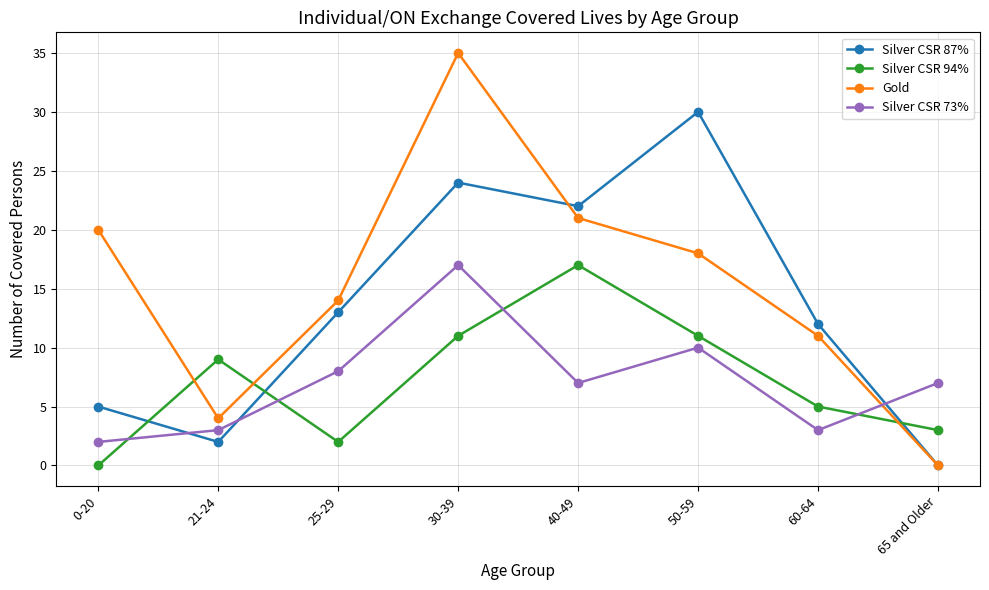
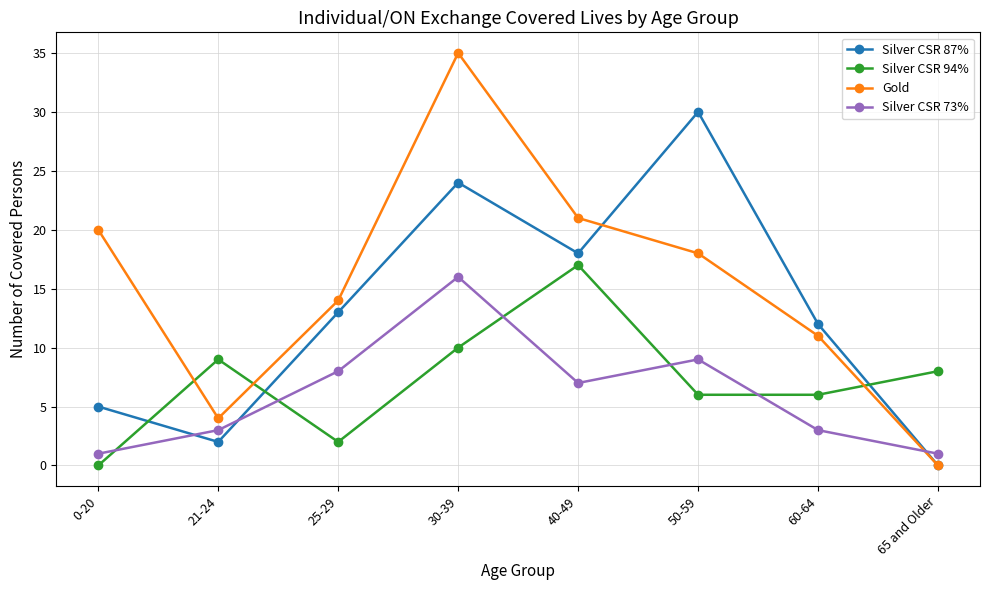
Silver CSR 73%, 0-20: 2 -> 1
Silver CSR 94%, 30-39: 11 -> 10
Silver CSR 73%, 30-39: 17 -> 16
Silver CSR 87%, 40-49: 22 -> 18
Silver CSR 94%, 50-59: 11 -> 6
Silver CSR 73%, 50-59: 10 -> 9
Silver CSR 94%, 60-64: 5 -> 6
Silver CSR 94%, 65 and Older: 3 -> 8
Silver CSR 73%, 65 and Older: 7 -> 1
